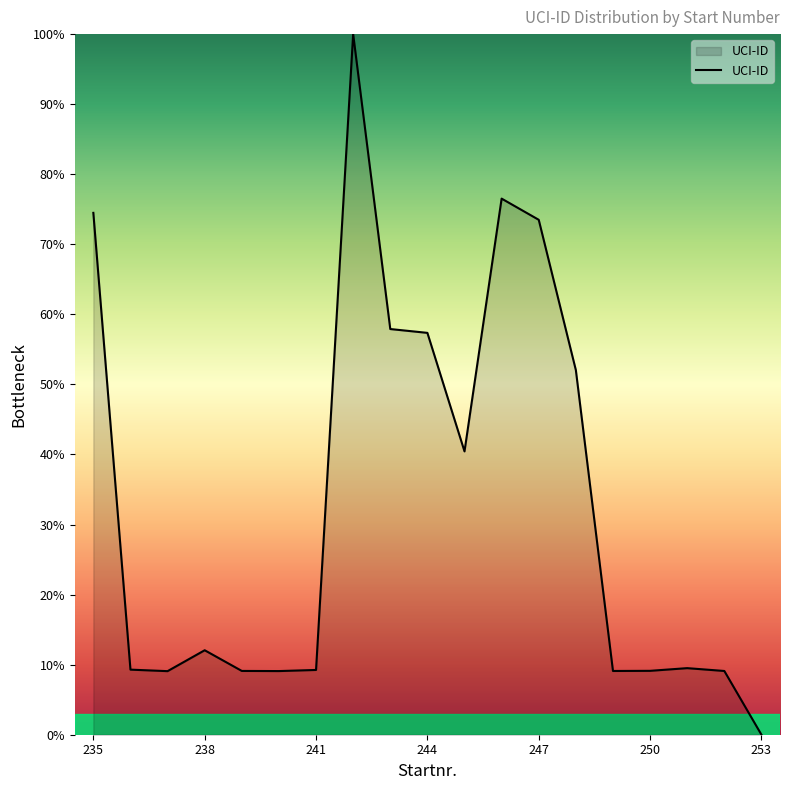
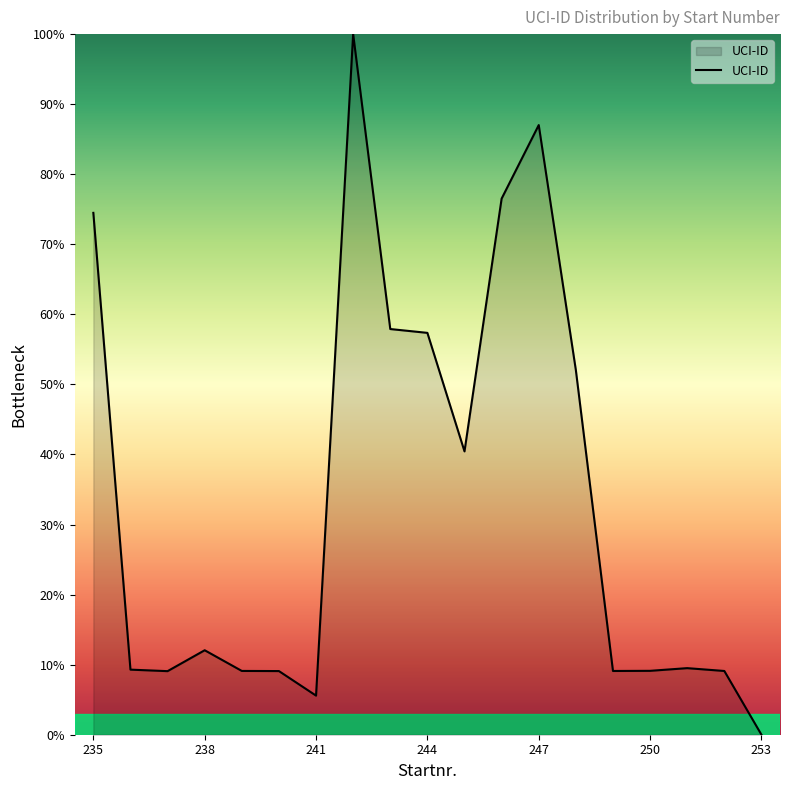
241: 9% -> 6%
247: 73% -> 87%
